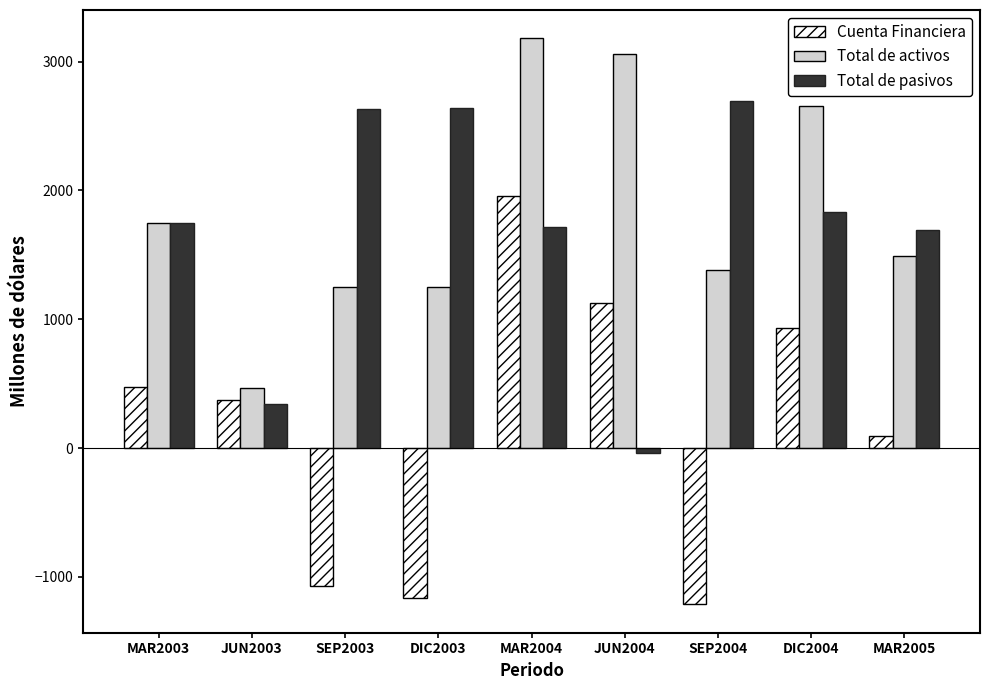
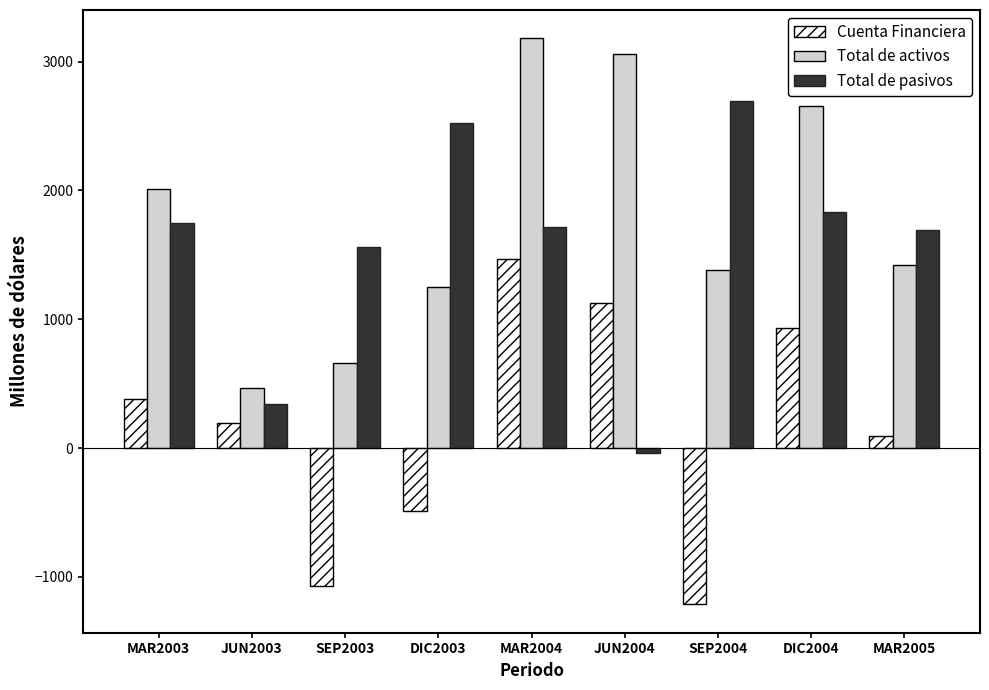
Cuenta Financiera, MAR2003: 480 -> 380
Total de activos, MAR2003: 1740 -> 2010
Cuenta Financiera, JUN2003: 370 -> 200
Total de activos, SEP2003: 1250 -> 660
Total de pasivos, SEP2003: 2630 -> 1560
Cuenta Financiera, DIC2003: -1160 -> -490
Total de pasivos, DIC2003: 2640 -> 2530
Cuenta Financiera, MAR2004: 1960 -> 1470
Total de activos, MAR2005: 1490 -> 1420
